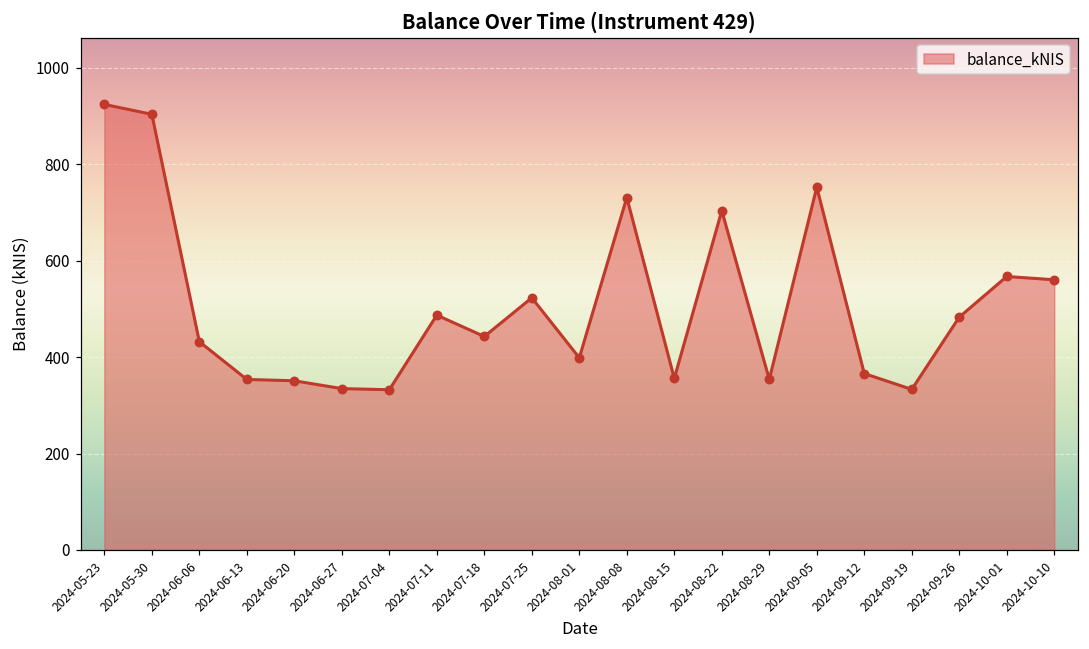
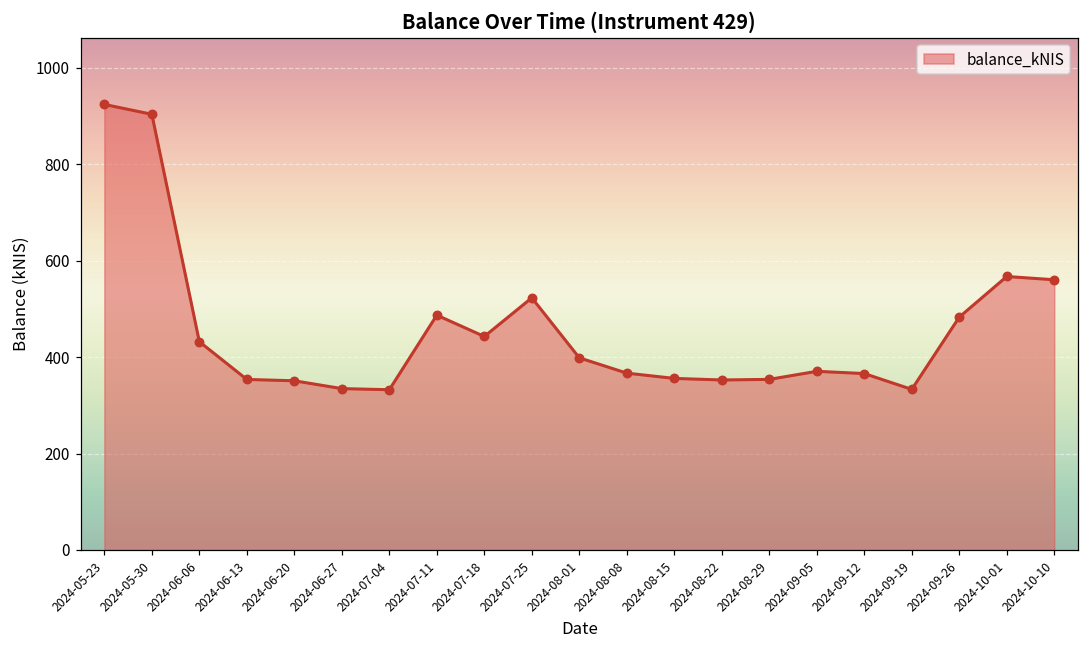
2024-08-08: 730 -> 370
2024-08-22: 700 -> 350
2024-09-05: 750 -> 370
